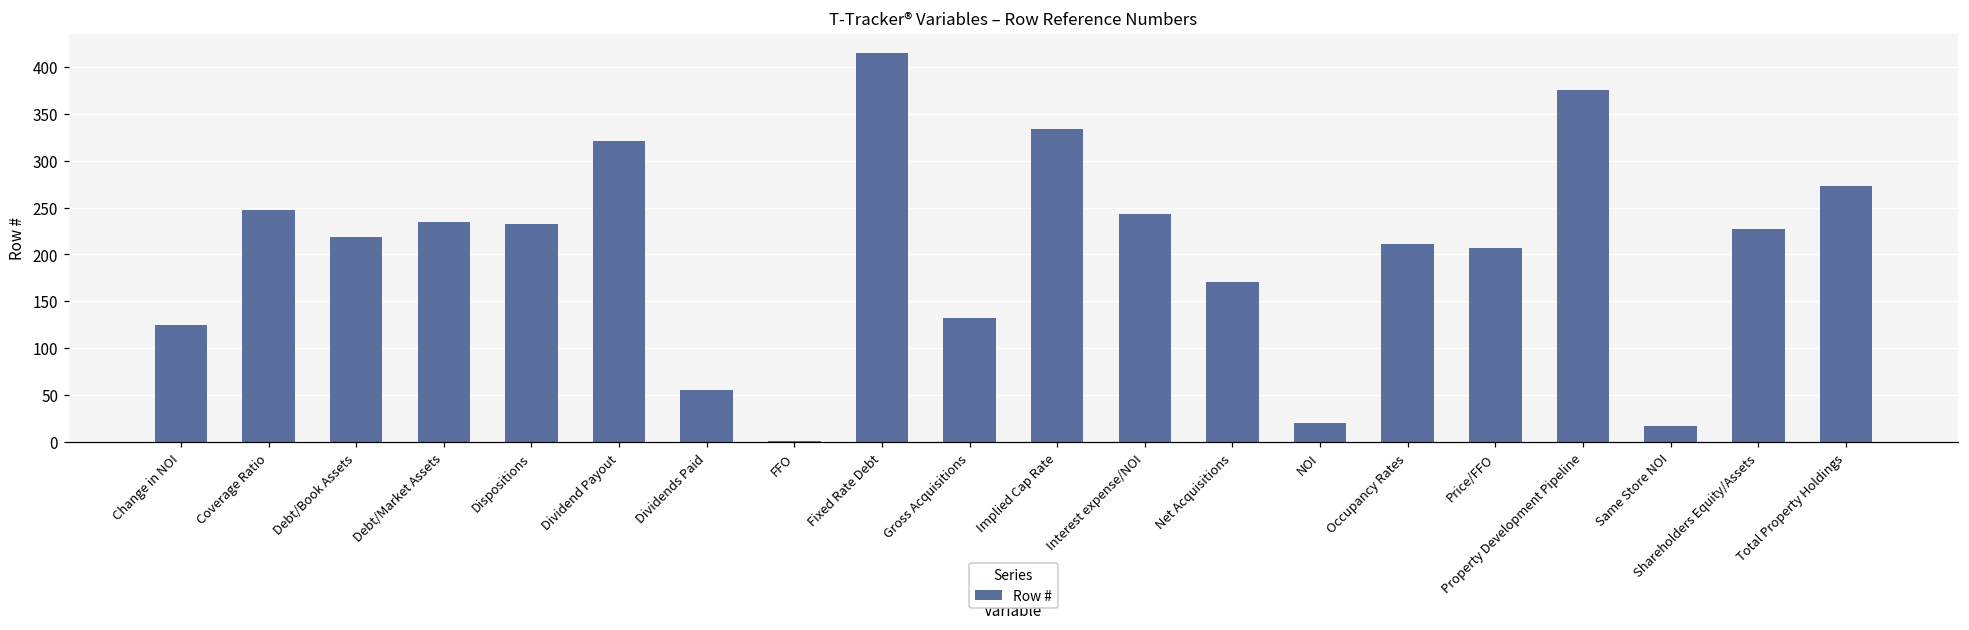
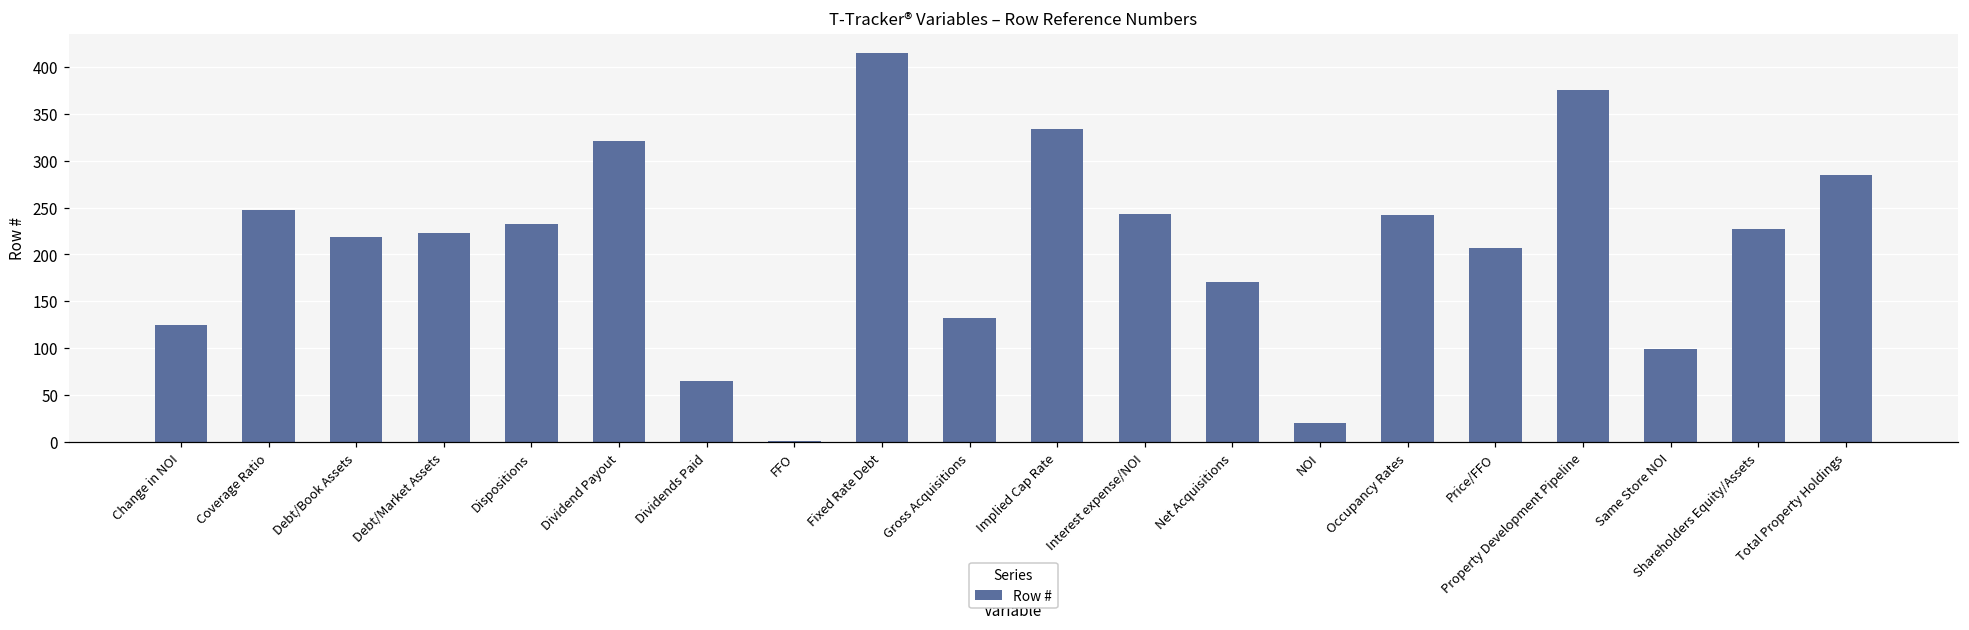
Debt/Market Assets: 230 -> 220
Dividends Paid: 60 -> 70
Occupancy Rates: 210 -> 240
Same Store NOI: 20 -> 100
Total Property Holdings: 270 -> 290
